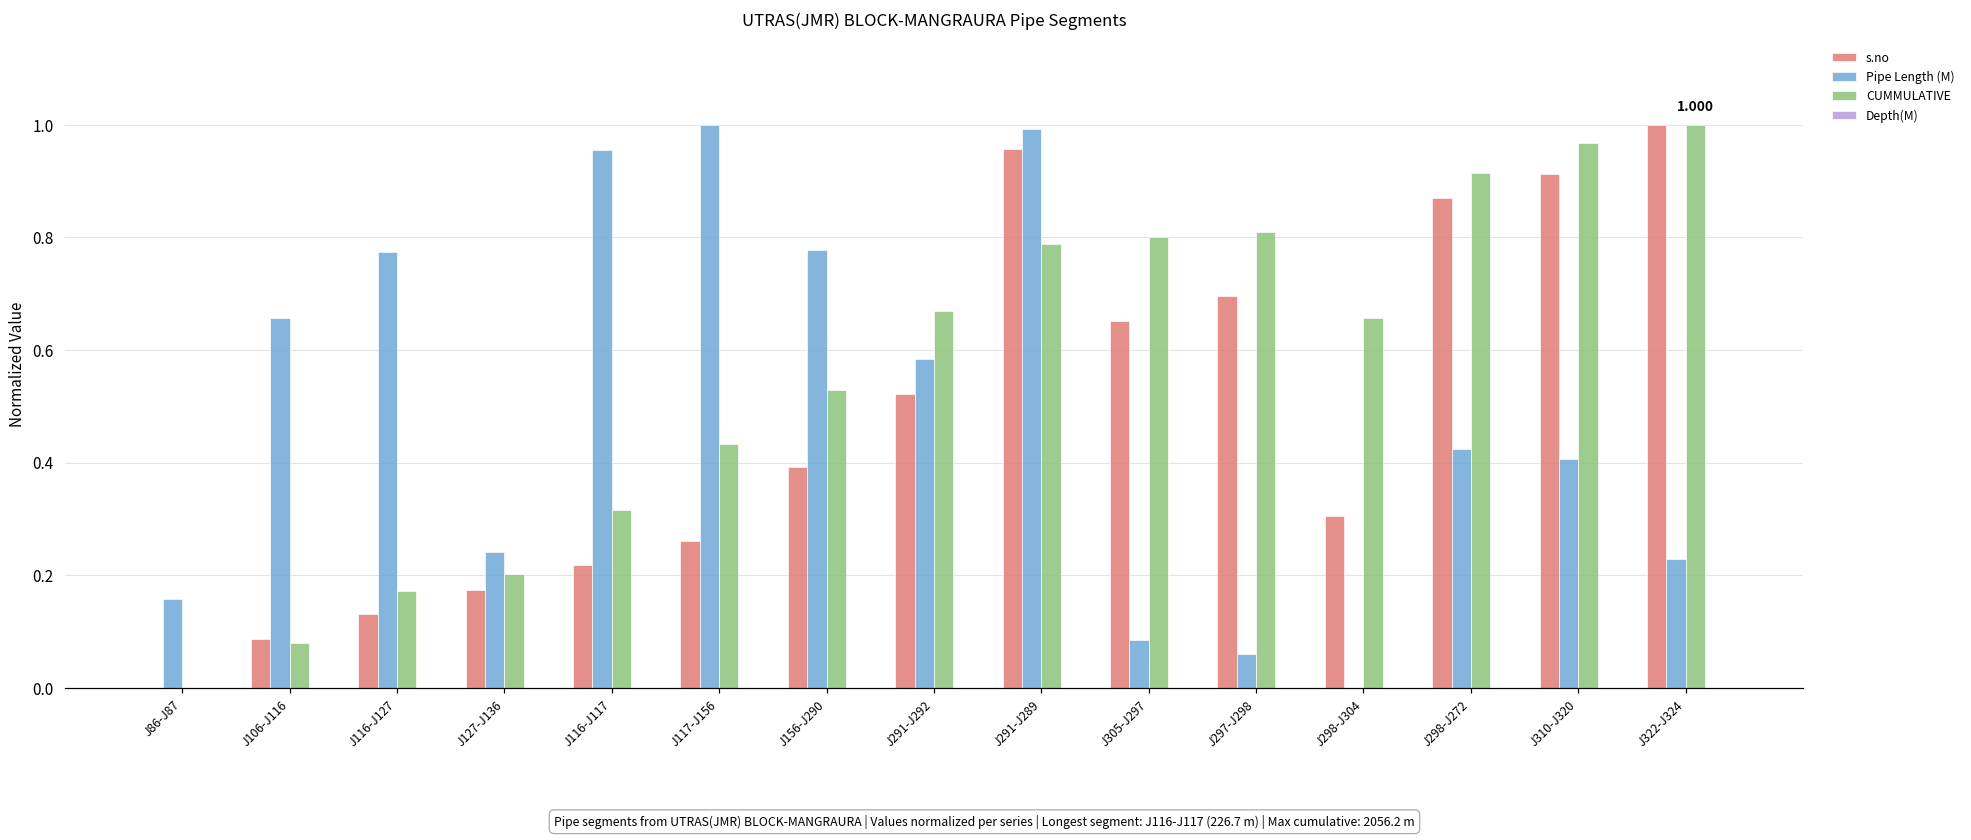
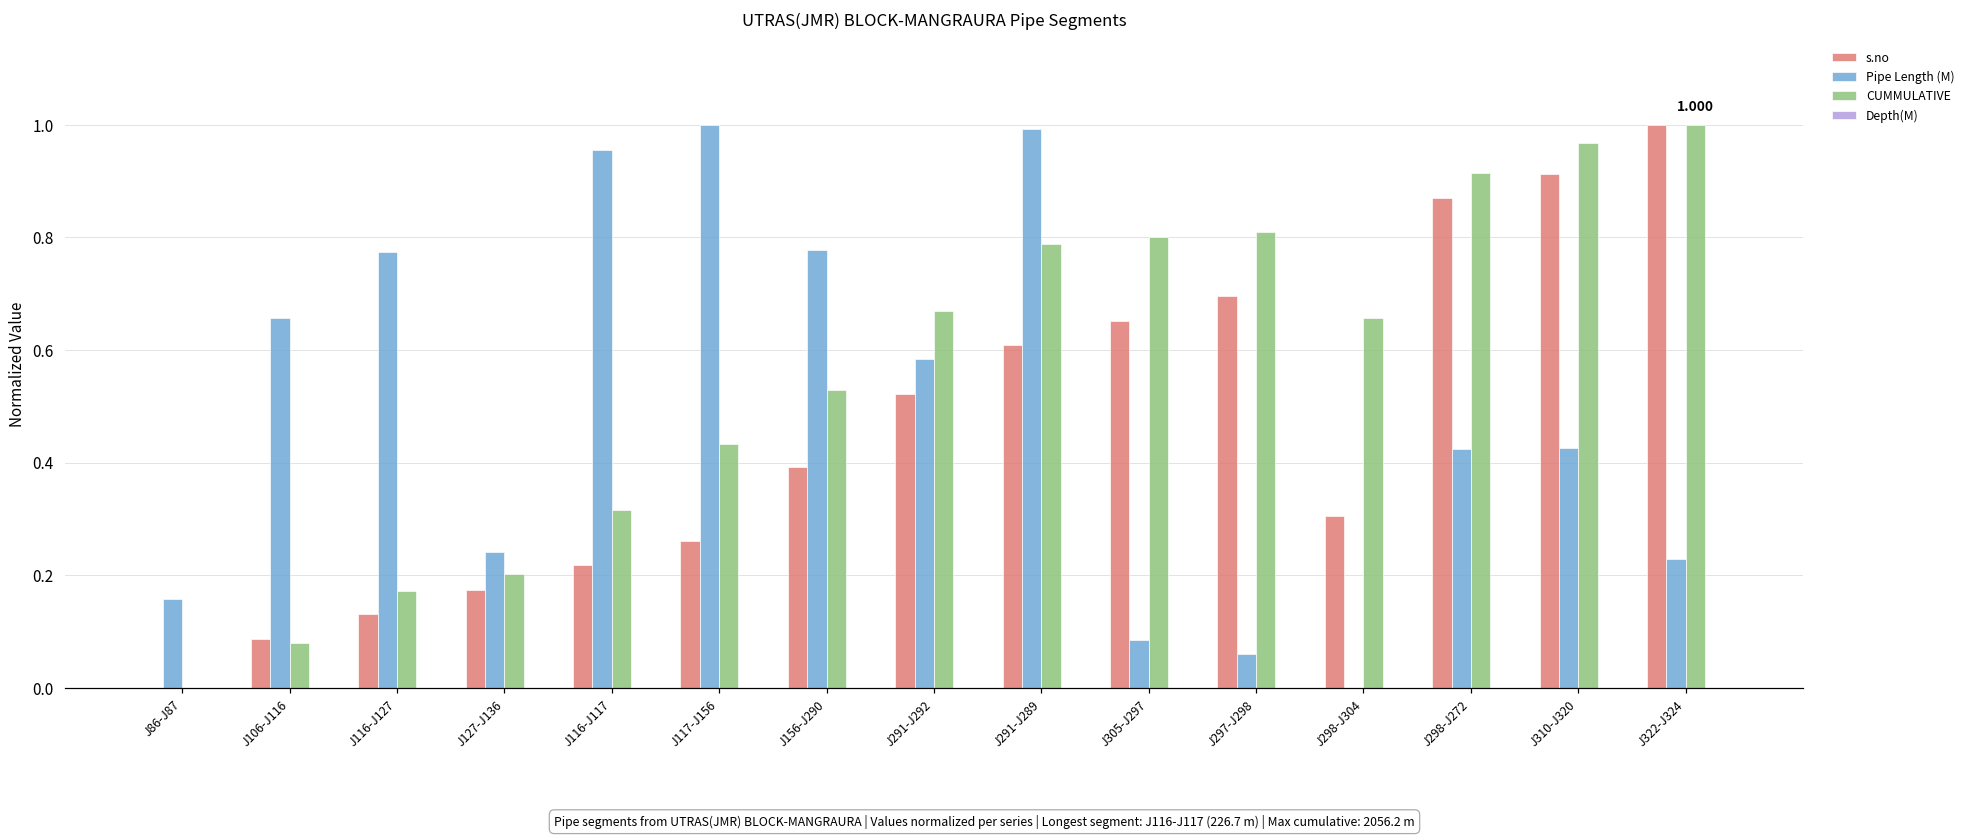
s.no, J291-J289: 0.96 -> 0.61
Pipe Length (M), J310-J320: 0.41 -> 0.43
